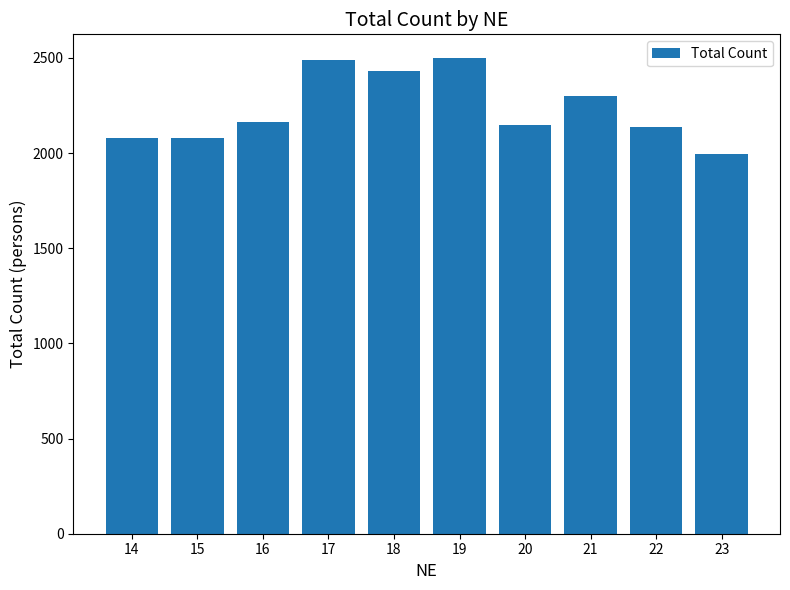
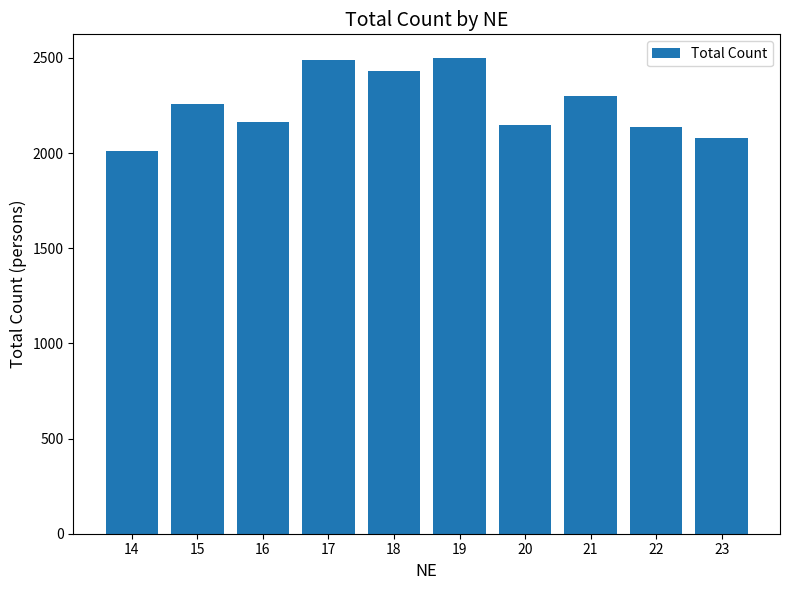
14: 2080 -> 2010
15: 2080 -> 2260
23: 1990 -> 2080
